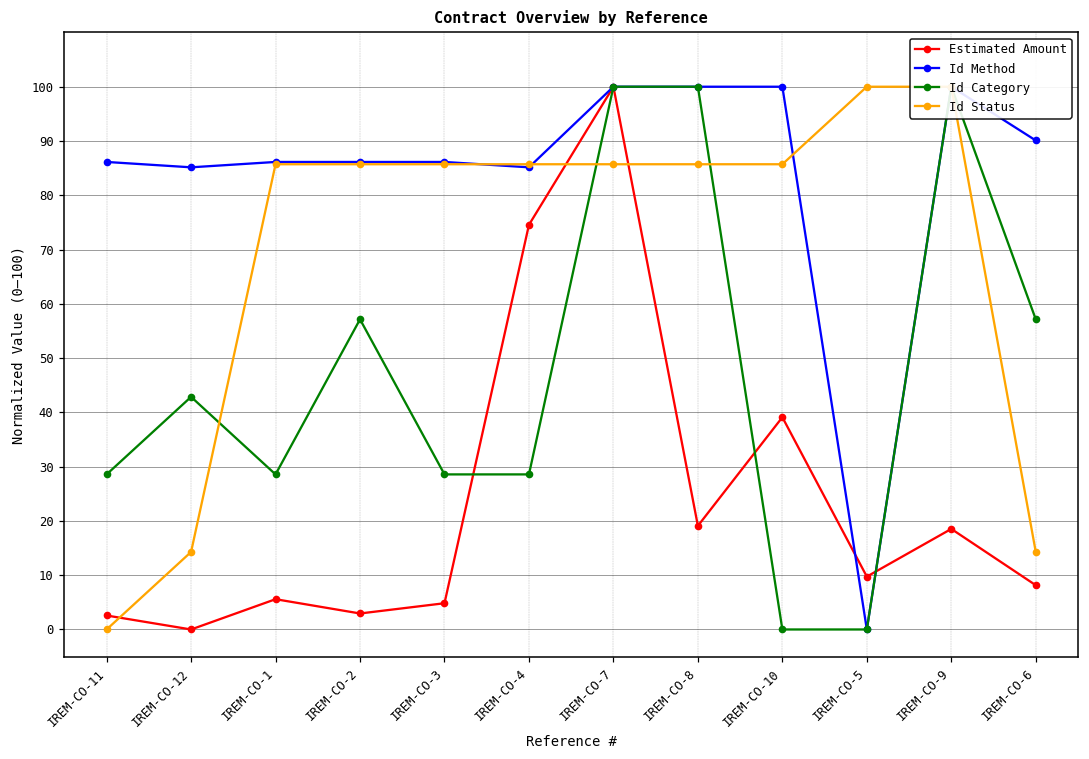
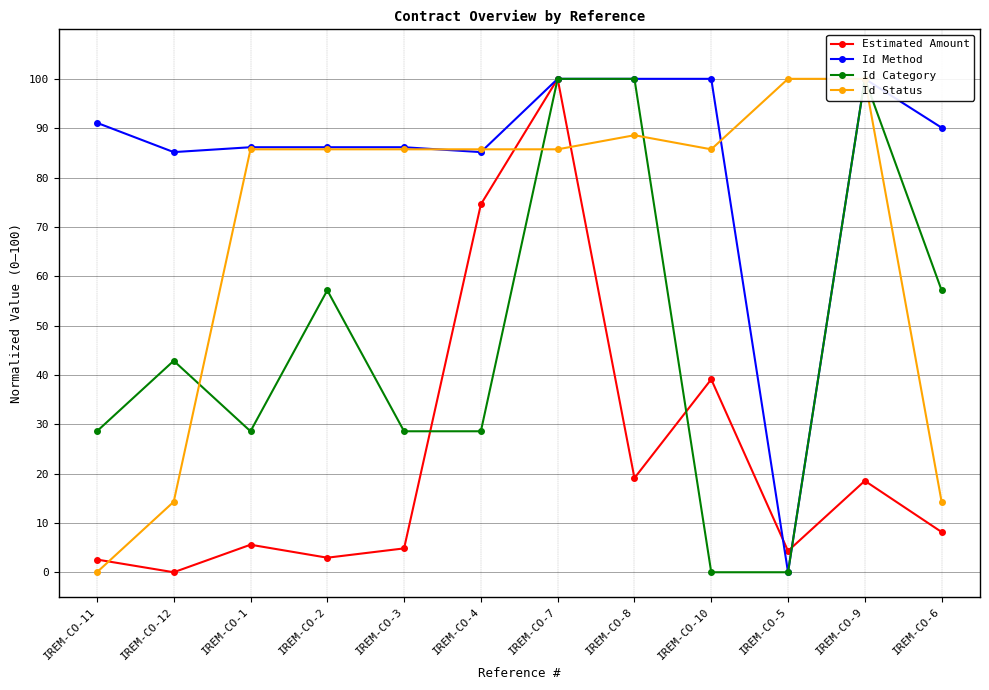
Id Method, IREM-CO-11: 86 -> 91
Id Status, IREM-CO-8: 86 -> 89
Estimated Amount, IREM-CO-5: 10 -> 4
